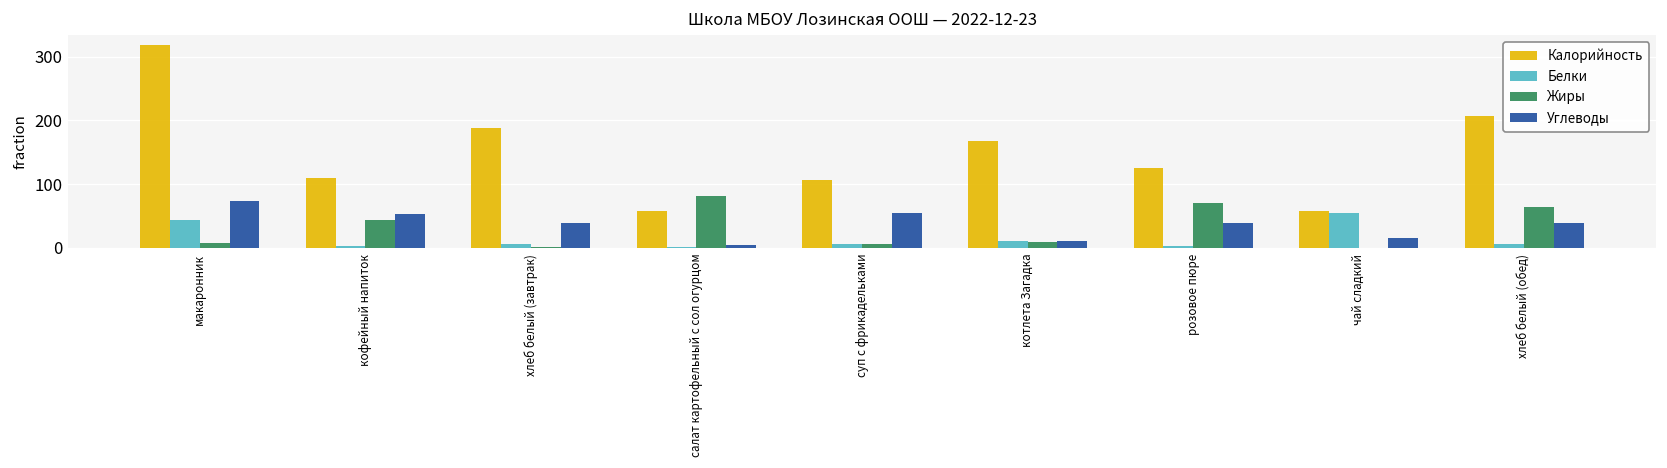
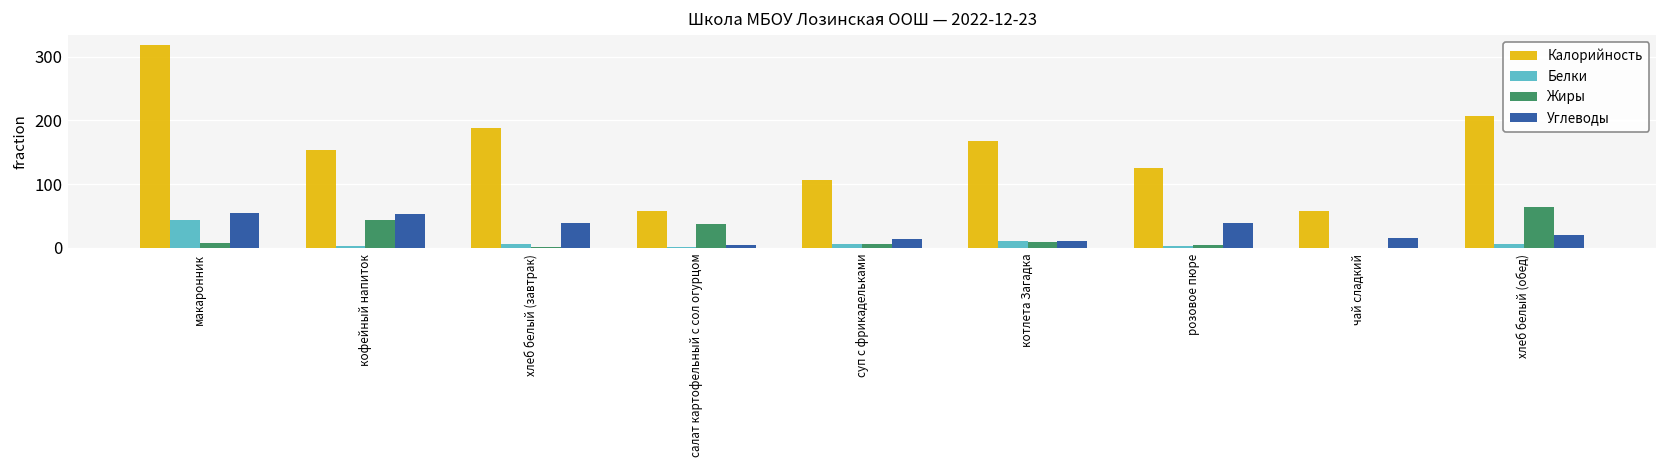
Углеводы, макаронник: 70 -> 50
Калорийность, кофейный напиток: 110 -> 150
Жиры, салат картофельный с сол огурцом: 80 -> 40
Углеводы, суп с фрикадельками: 50 -> 10
Жиры, розовое пюре: 70 -> 10
Белки, чай сладкий: 50 -> 0
Углеводы, хлеб белый (обед): 40 -> 20
